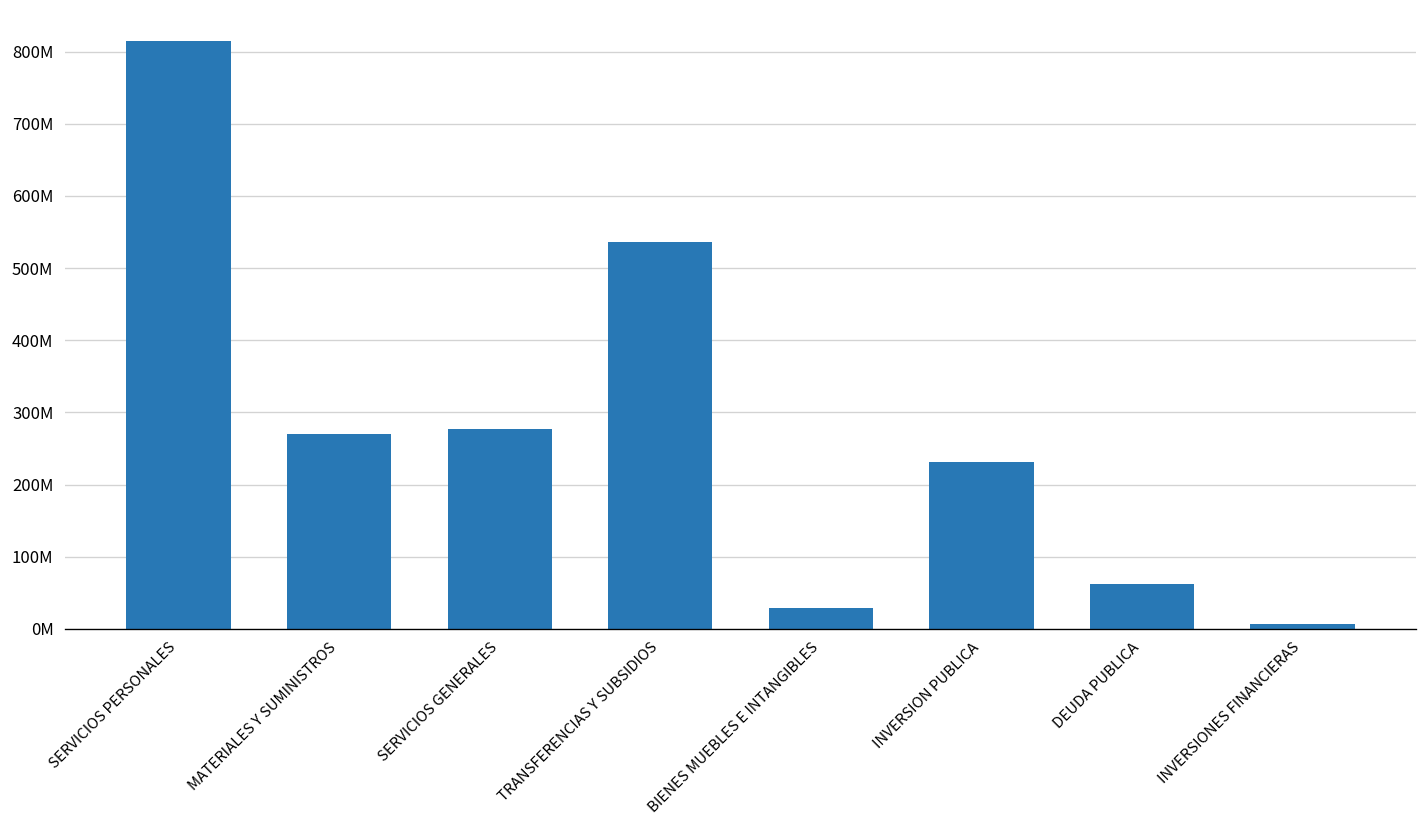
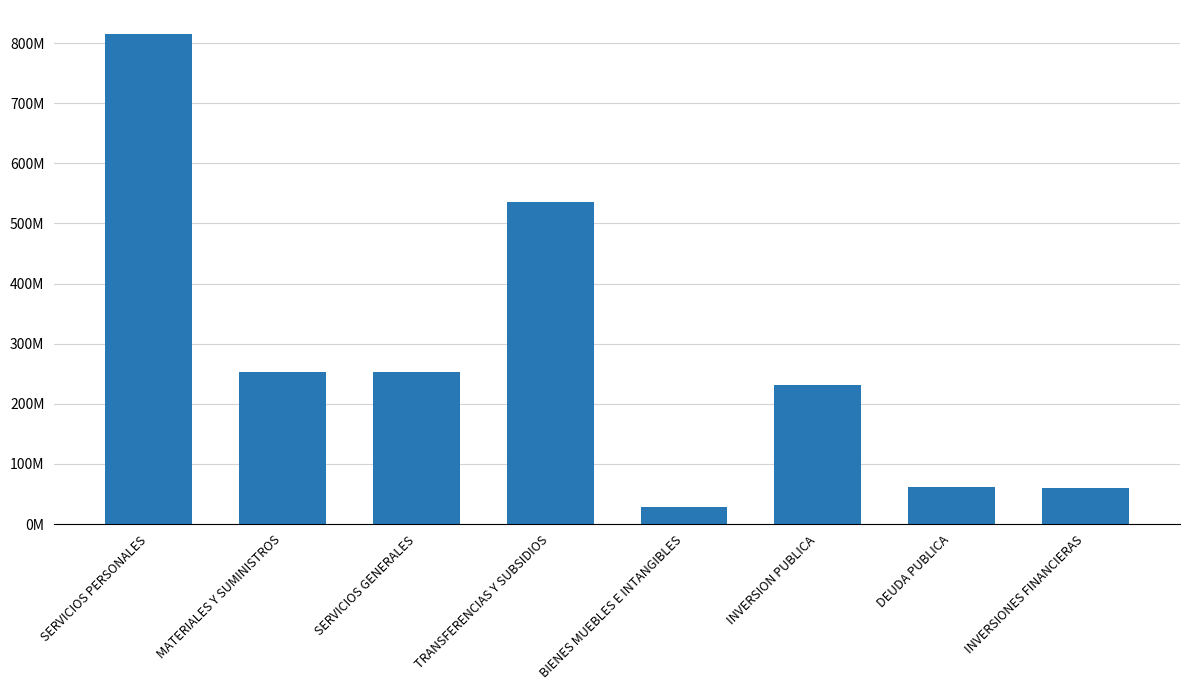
MATERIALES Y SUMINISTROS: 270000000 -> 250000000
SERVICIOS GENERALES: 280000000 -> 250000000
INVERSIONES FINANCIERAS: 10000000 -> 60000000
